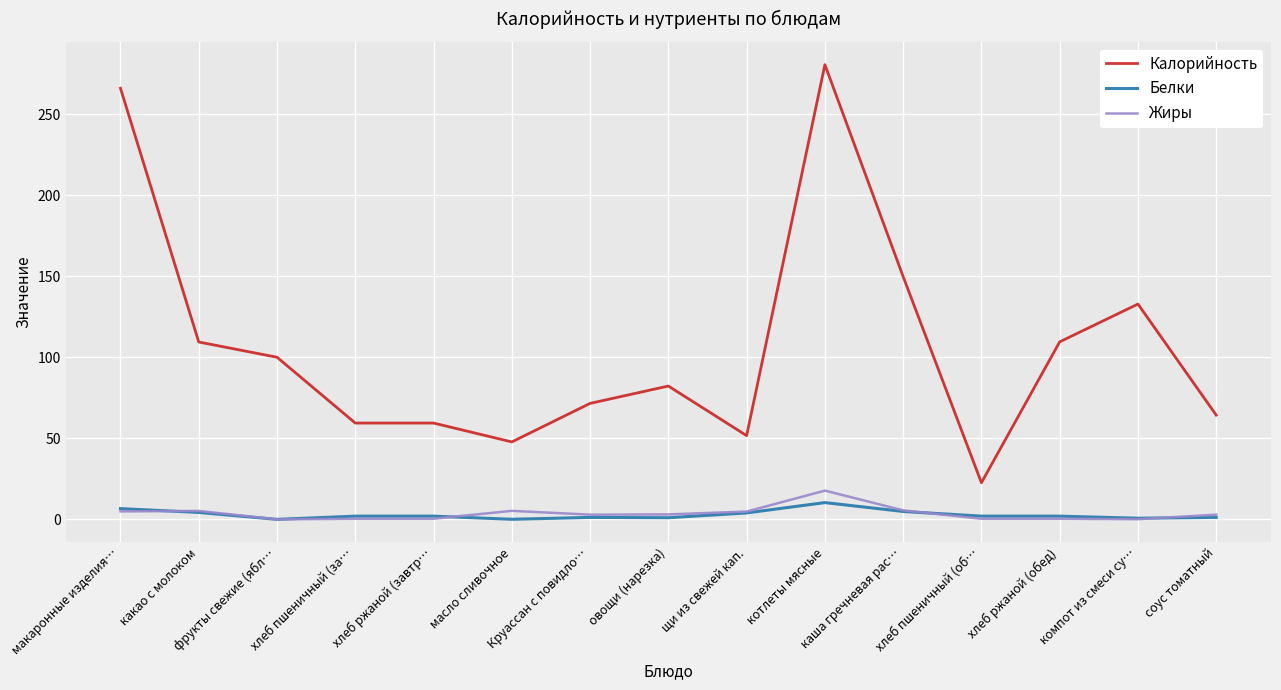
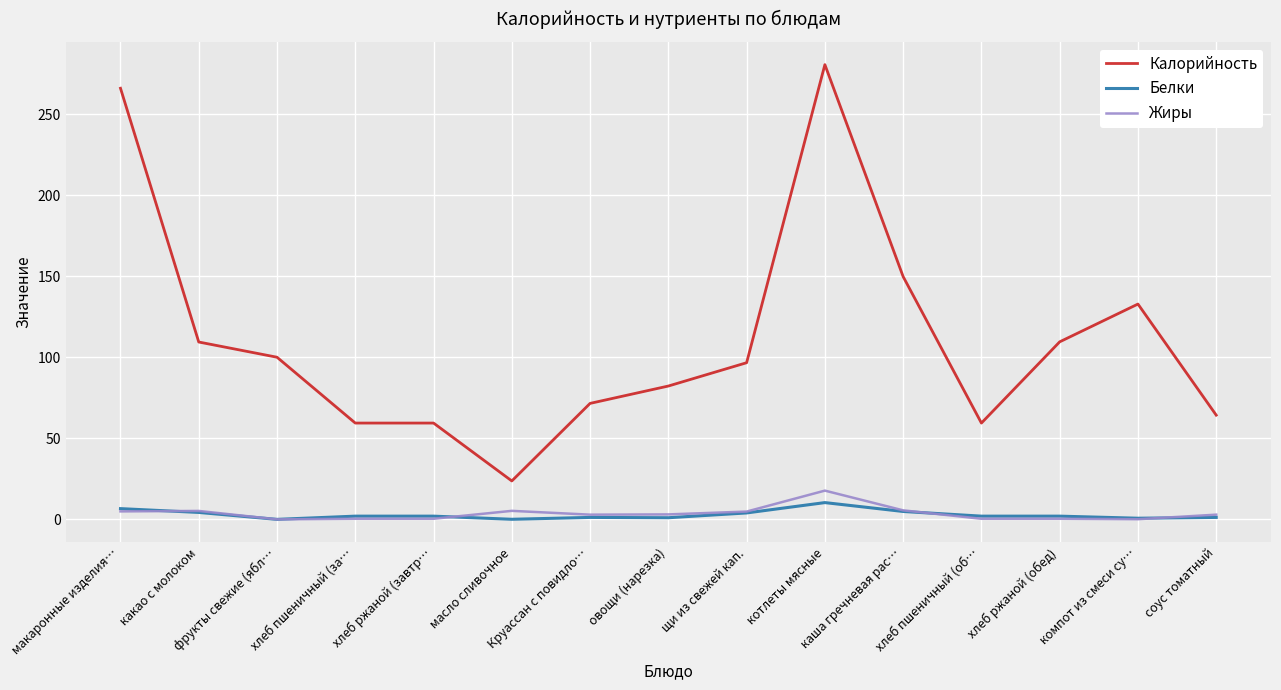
Калорийность, масло сливочное: 48 -> 24
Калорийность, щи из свежей кап.: 52 -> 97
Калорийность, хлеб пшеничный (об…: 23 -> 59
